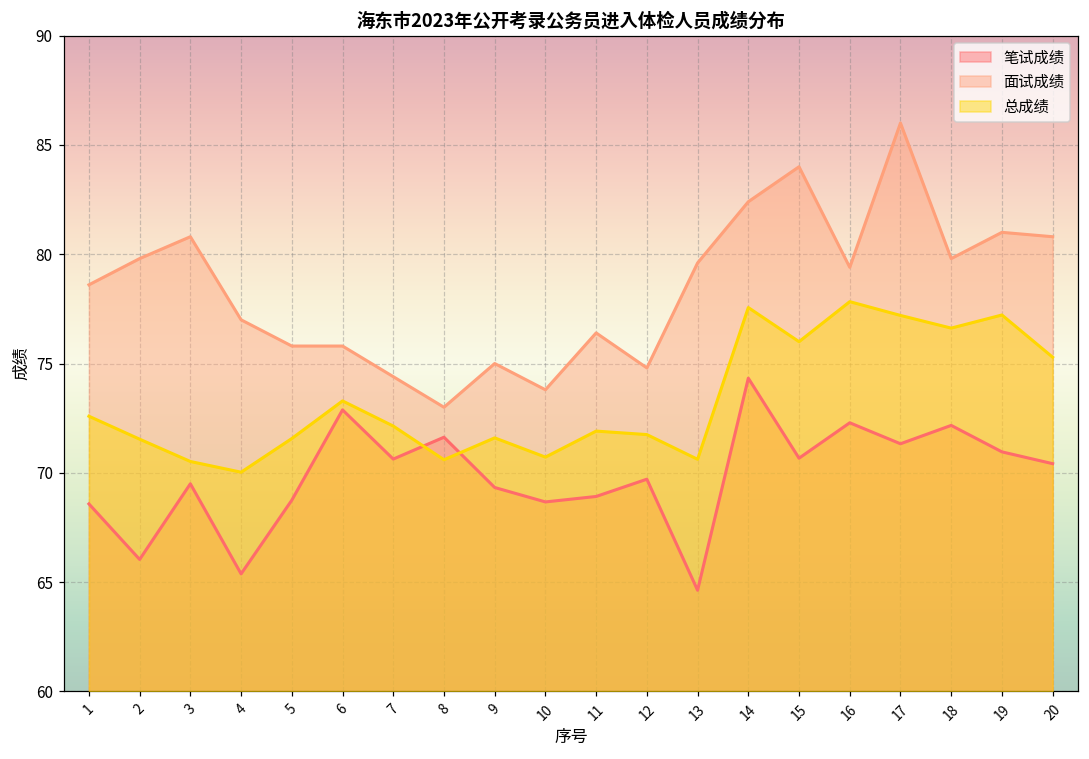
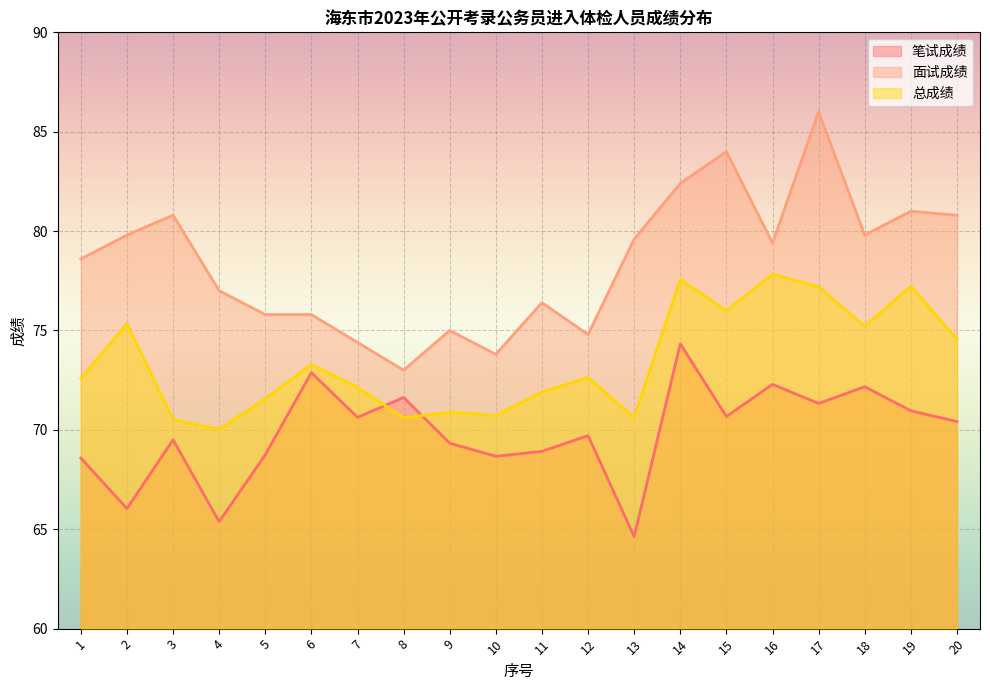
总成绩, 2: 71.5 -> 75.4
总成绩, 9: 71.6 -> 70.9
总成绩, 12: 71.8 -> 72.6
总成绩, 18: 76.6 -> 75.2
总成绩, 20: 75.3 -> 74.6
